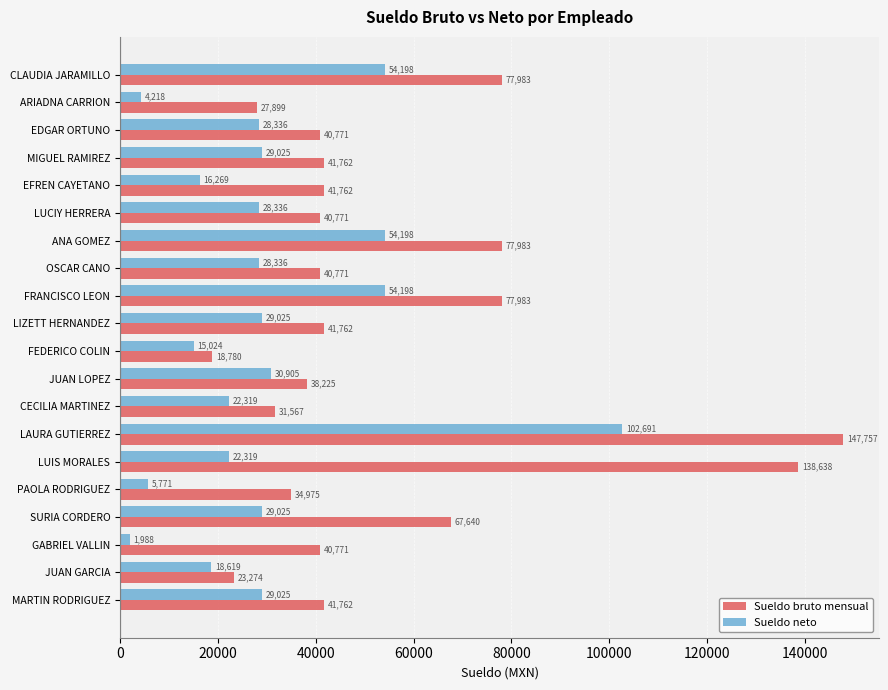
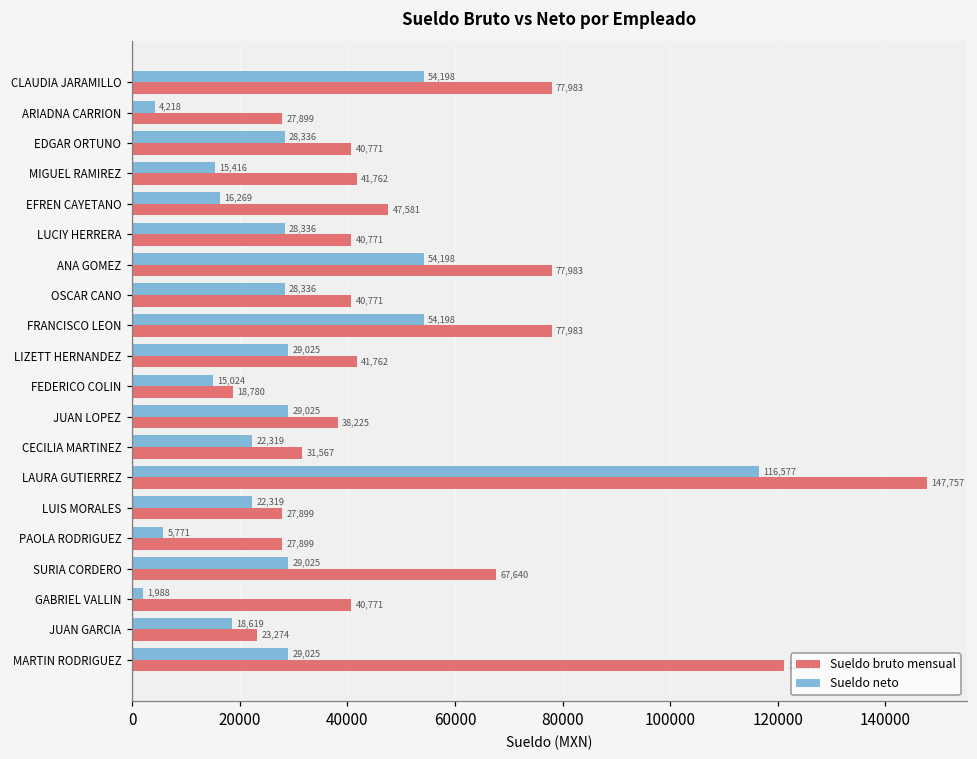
Sueldo neto, MIGUEL RAMIREZ: 29,025 -> 15,416
Sueldo bruto mensual, EFREN CAYETANO: 41,762 -> 47,581
Sueldo neto, JUAN LOPEZ: 30,905 -> 29,025
Sueldo neto, LAURA GUTIERREZ: 102,691 -> 116,577
Sueldo bruto mensual, LUIS MORALES: 138,638 -> 27,899
Sueldo bruto mensual, PAOLA RODRIGUEZ: 34,975 -> 27,899
Sueldo bruto mensual, MARTIN RODRIGUEZ: 42000 -> 121000
